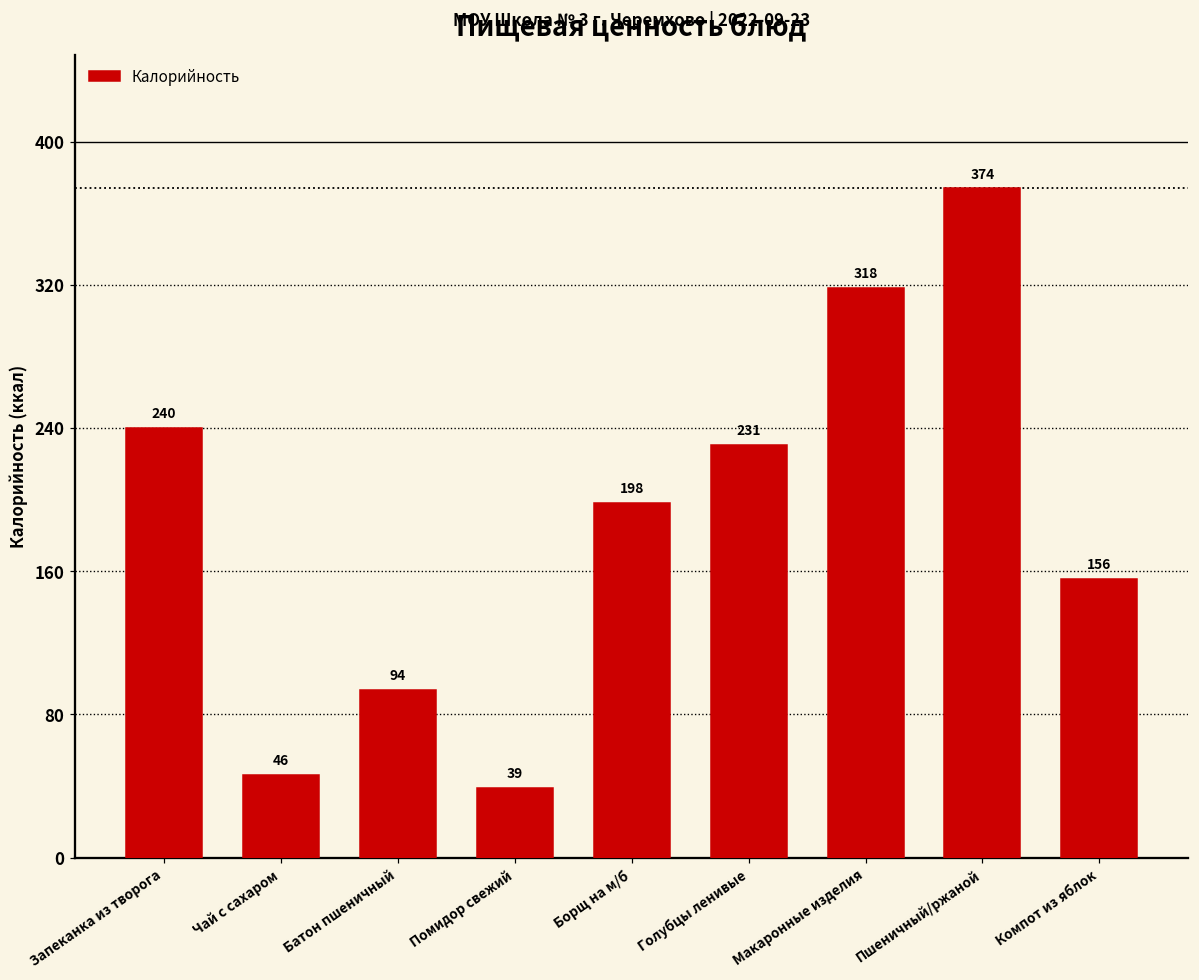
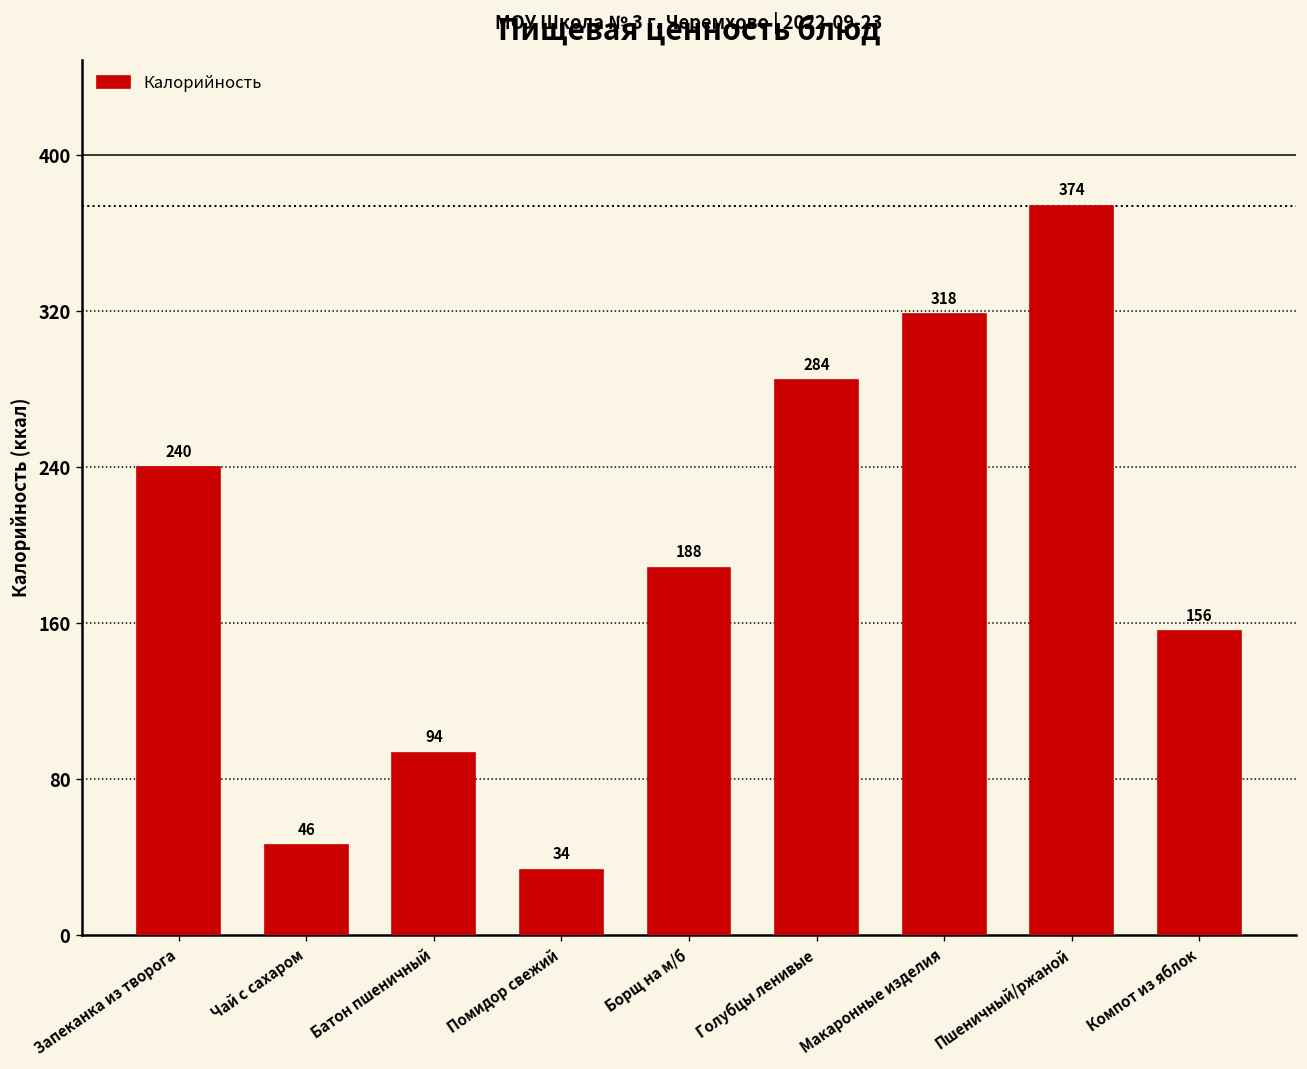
Помидор свежий: 39 -> 34
Борщ на м/б: 198 -> 188
Голубцы ленивые: 231 -> 284
